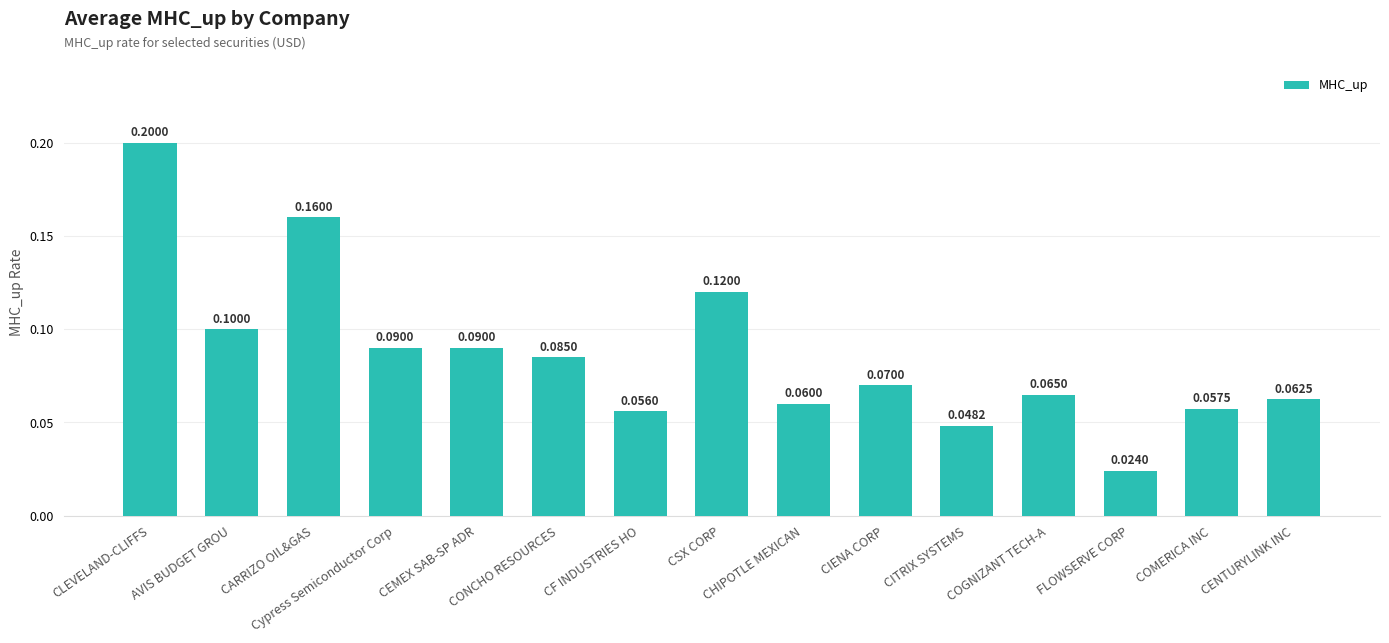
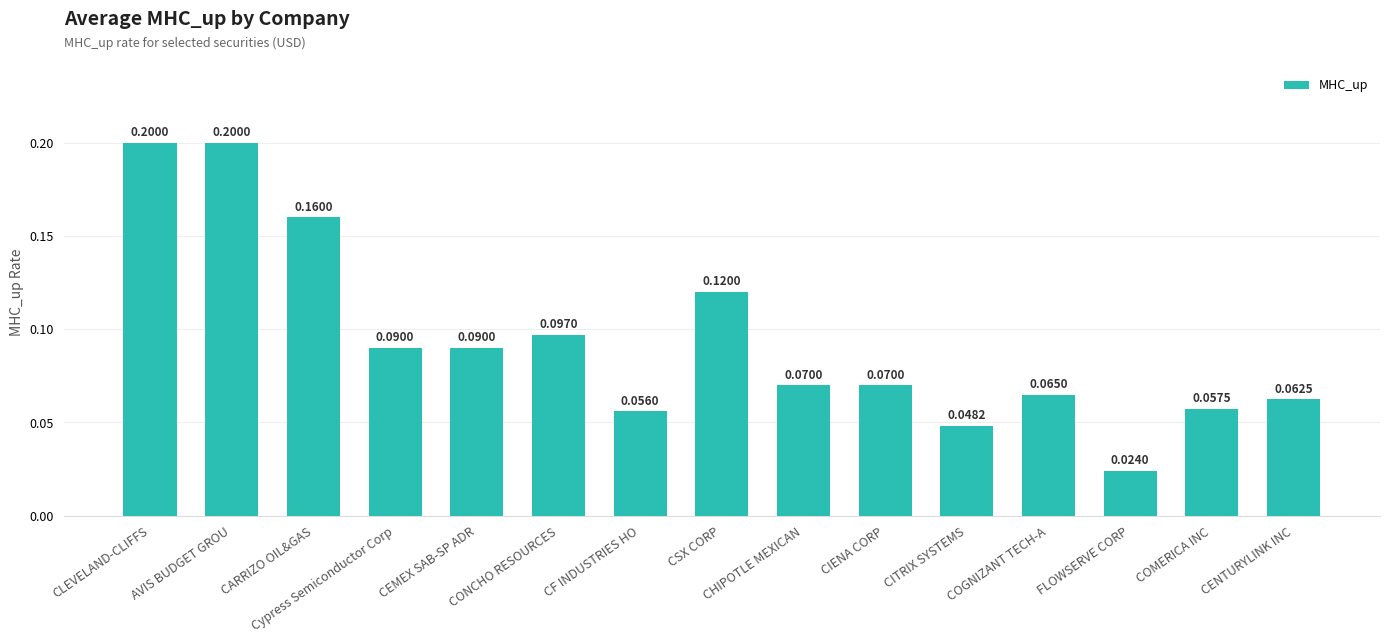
AVIS BUDGET GROU: 0.1000 -> 0.2000
CONCHO RESOURCES: 0.0850 -> 0.0970
CHIPOTLE MEXICAN: 0.0600 -> 0.0700
